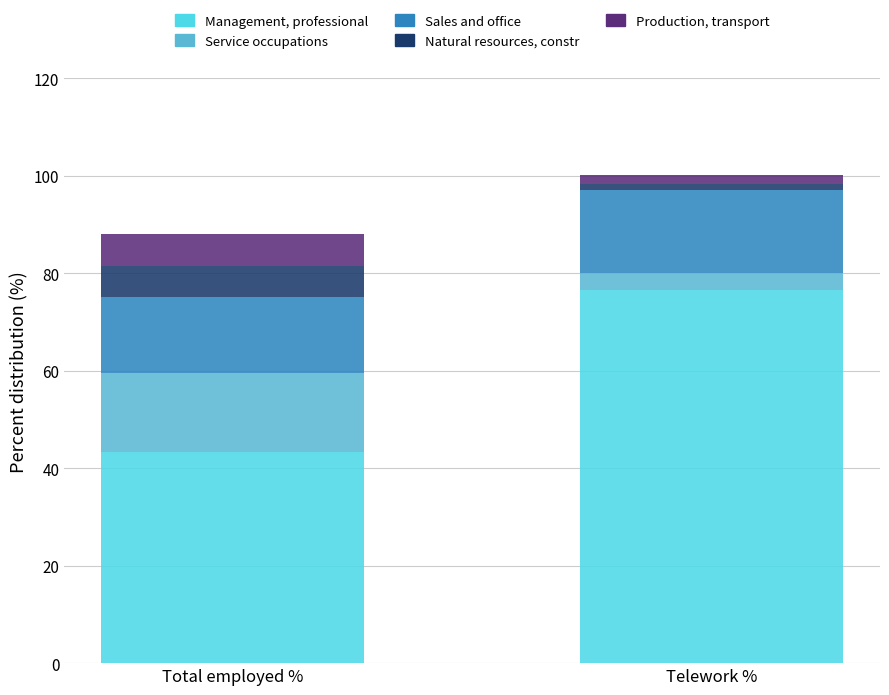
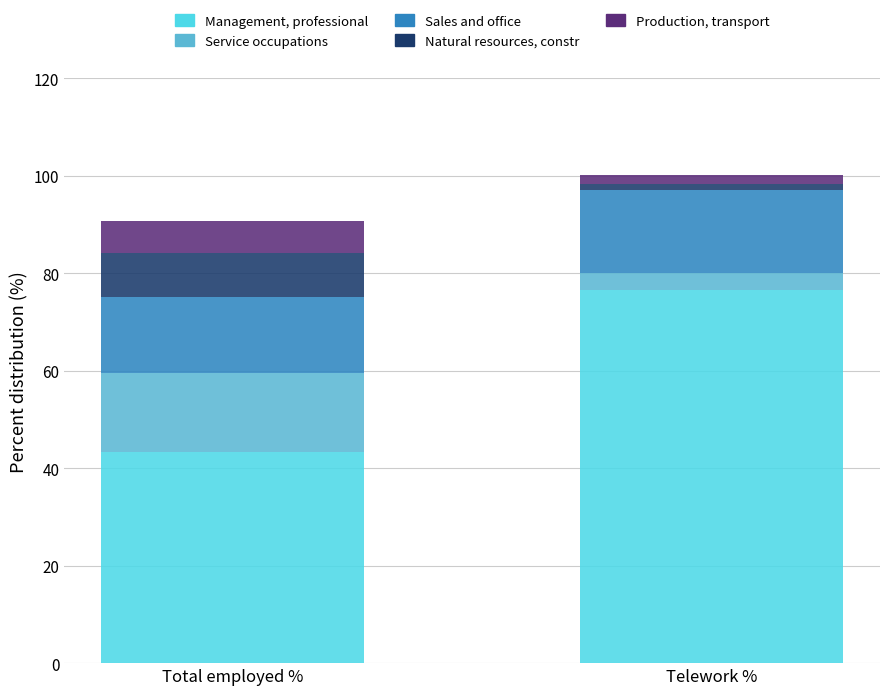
Natural resources, constr, Total employed %: 6 -> 9
